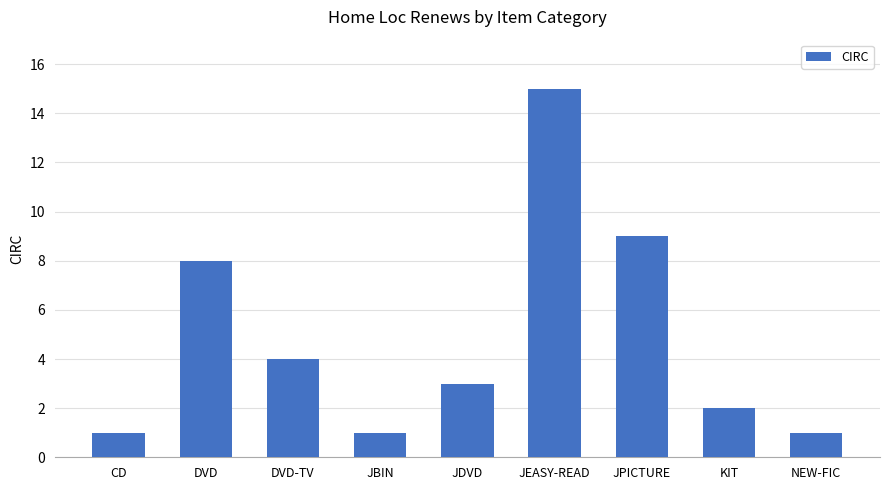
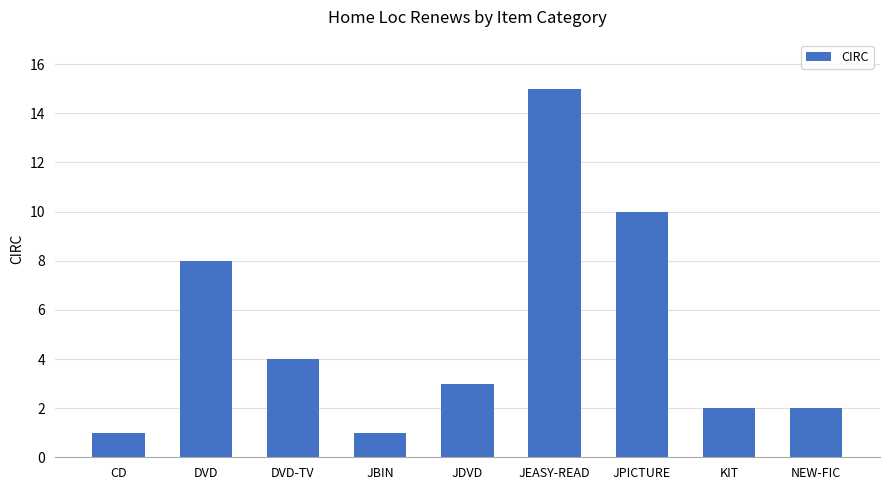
JPICTURE: 9 -> 10
NEW-FIC: 1 -> 2
